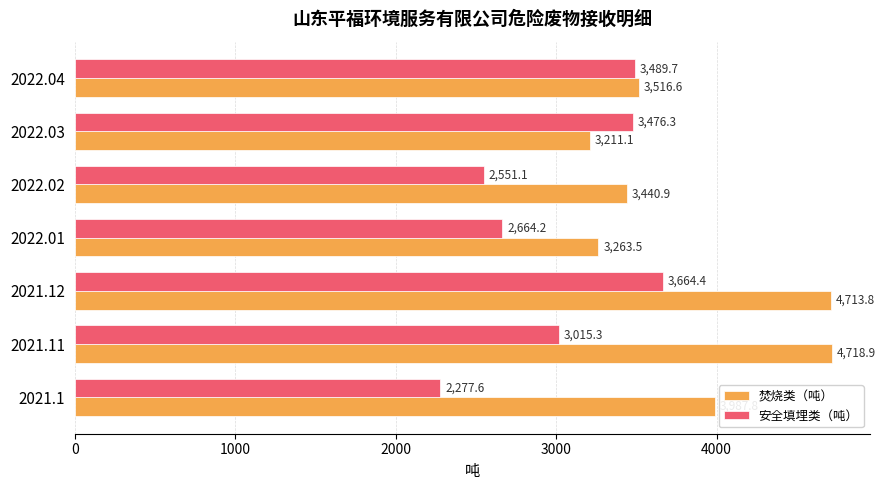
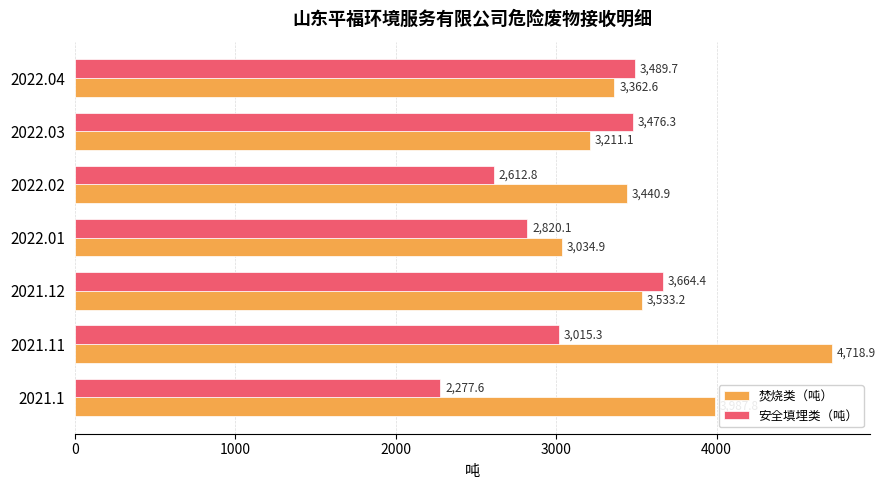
焚烧类（吨）, 2022.04: 3,516.6 -> 3,362.6
安全填埋类（吨）, 2022.02: 2,551.1 -> 2,612.8
安全填埋类（吨）, 2022.01: 2,664.2 -> 2,820.1
焚烧类（吨）, 2022.01: 3,263.5 -> 3,034.9
焚烧类（吨）, 2021.12: 4,713.8 -> 3,533.2
